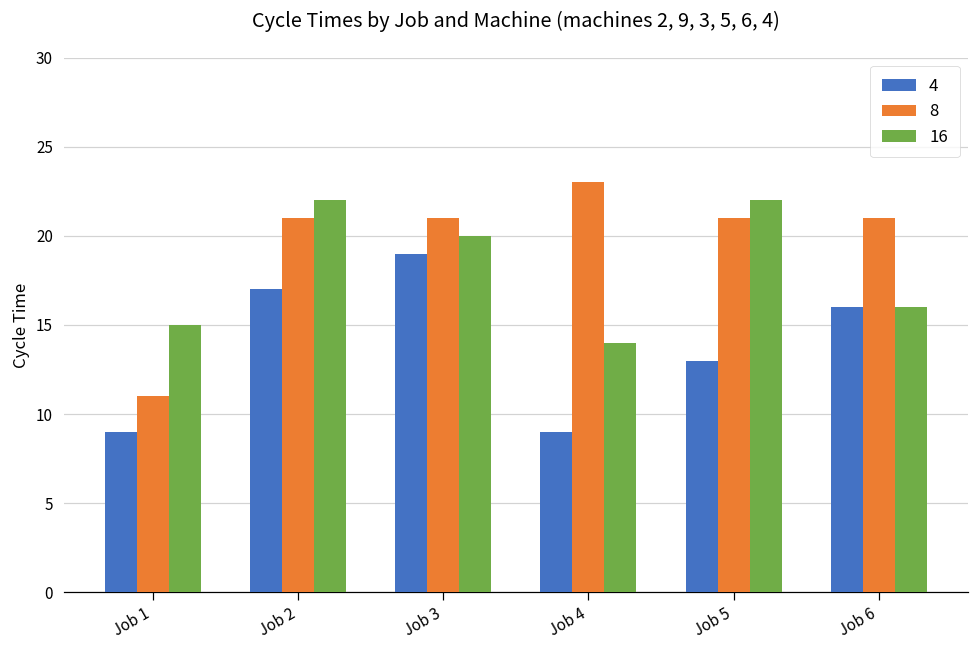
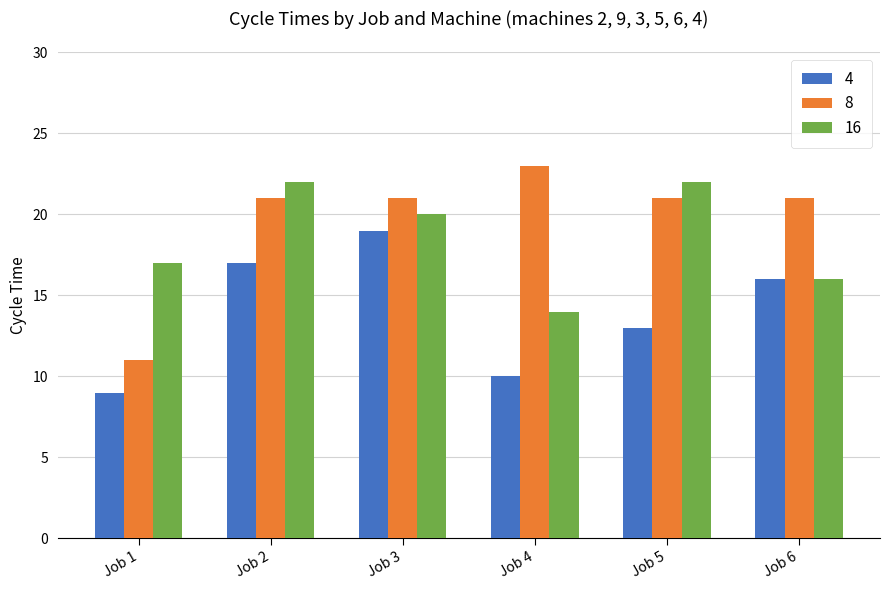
16, Job 1: 15 -> 17
4, Job 4: 9 -> 10
